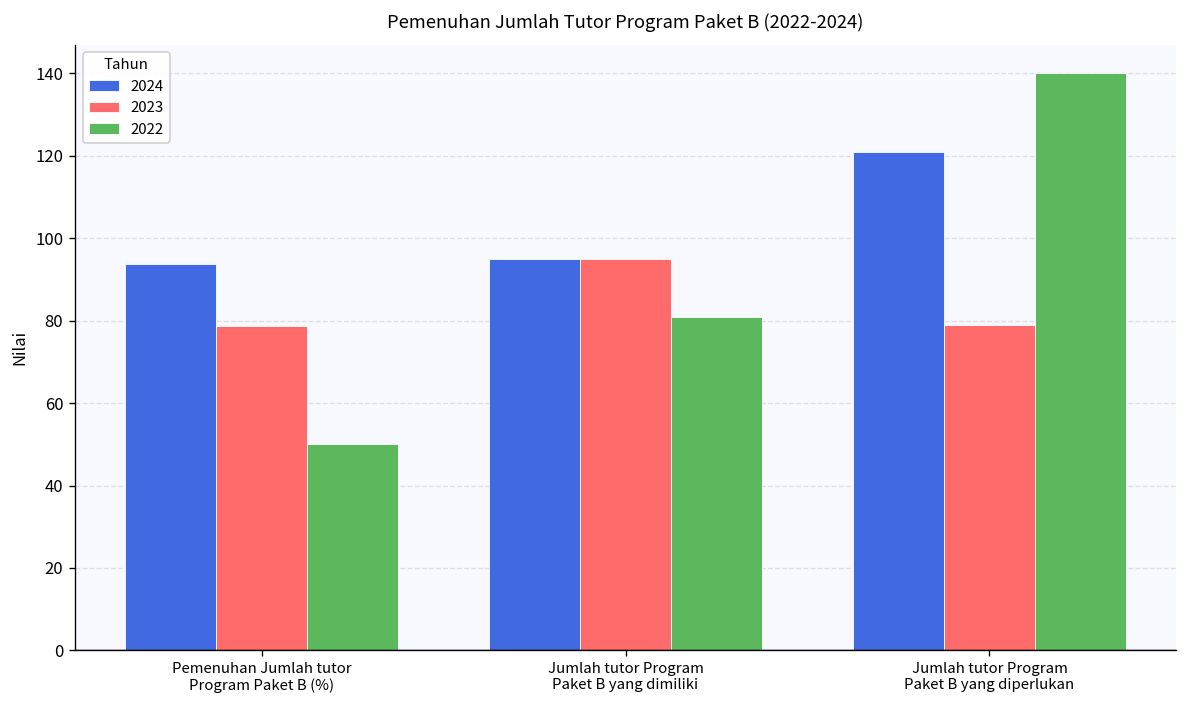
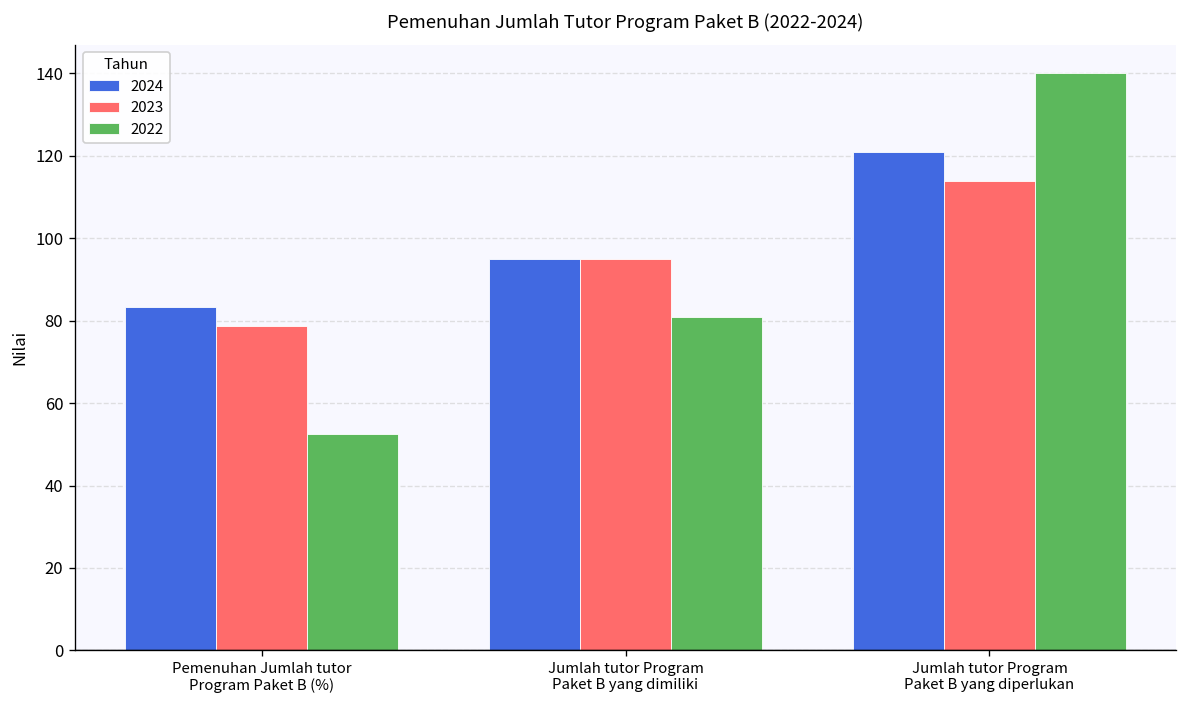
2024, Pemenuhan Jumlah tutor Program Paket B (%): 94 -> 83
2022, Pemenuhan Jumlah tutor Program Paket B (%): 50 -> 53
2023, Jumlah tutor Program Paket B yang diperlukan: 79 -> 114
